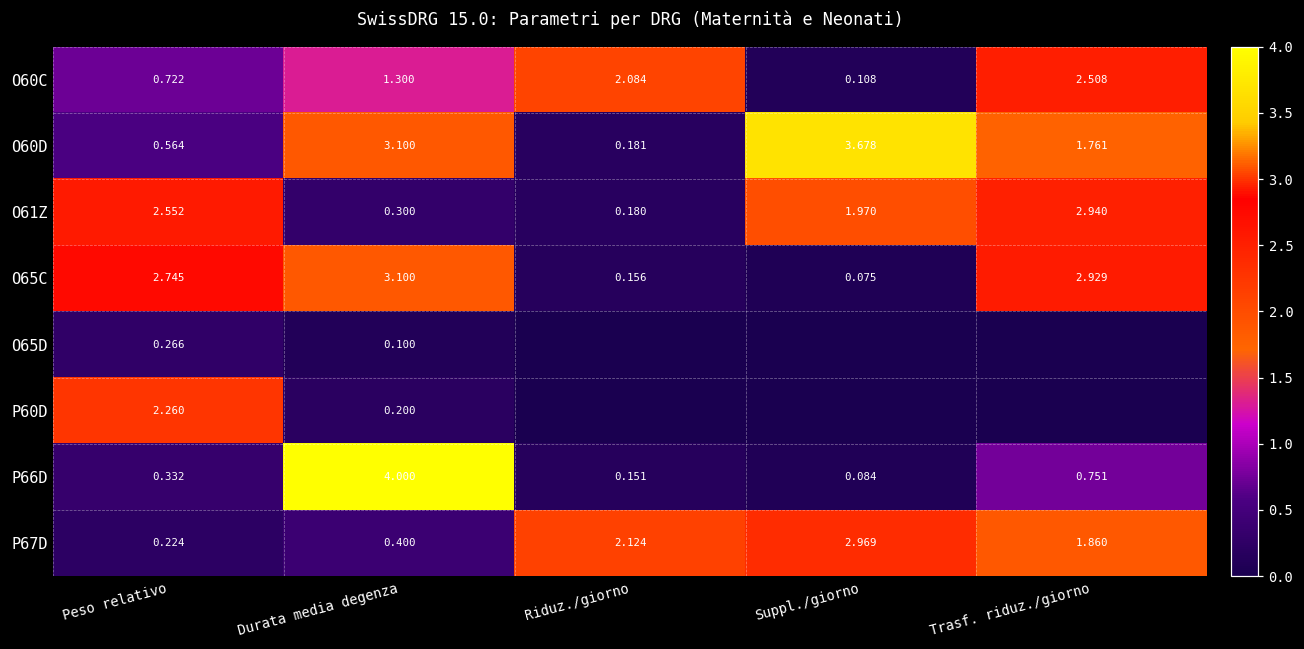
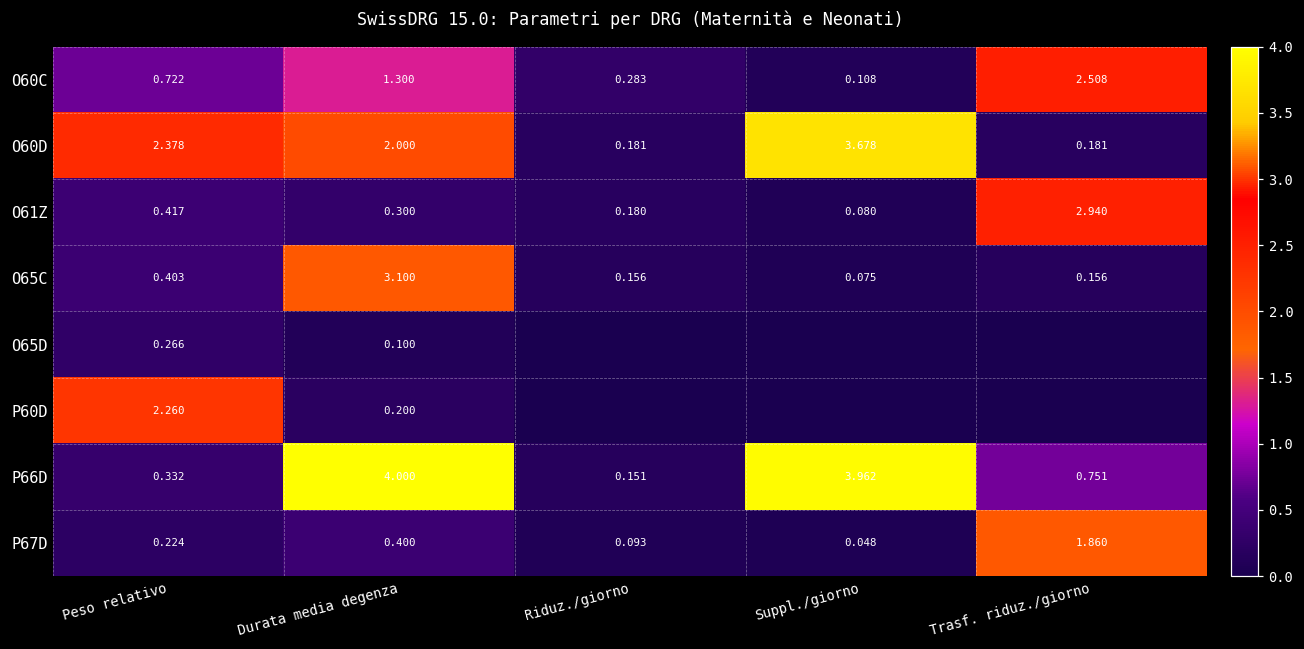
O60C, Riduz./giorno: 2.084 -> 0.283
O60D, Peso relativo: 0.564 -> 2.378
O60D, Durata media degenza: 3.100 -> 2.000
O60D, Trasf. riduz./giorno: 1.761 -> 0.181
O61Z, Peso relativo: 2.552 -> 0.417
O61Z, Suppl./giorno: 1.970 -> 0.080
O65C, Peso relativo: 2.745 -> 0.403
O65C, Trasf. riduz./giorno: 2.929 -> 0.156
P66D, Suppl./giorno: 0.084 -> 3.962
P67D, Riduz./giorno: 2.124 -> 0.093
P67D, Suppl./giorno: 2.969 -> 0.048
